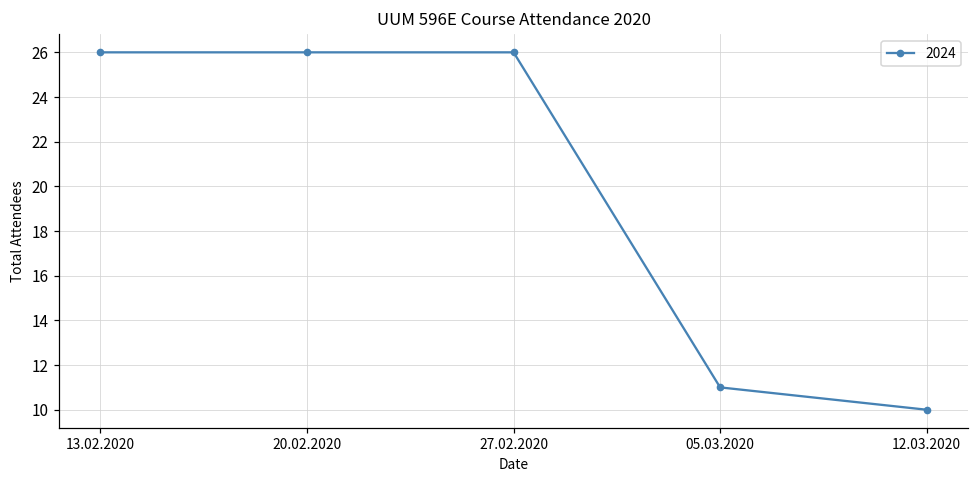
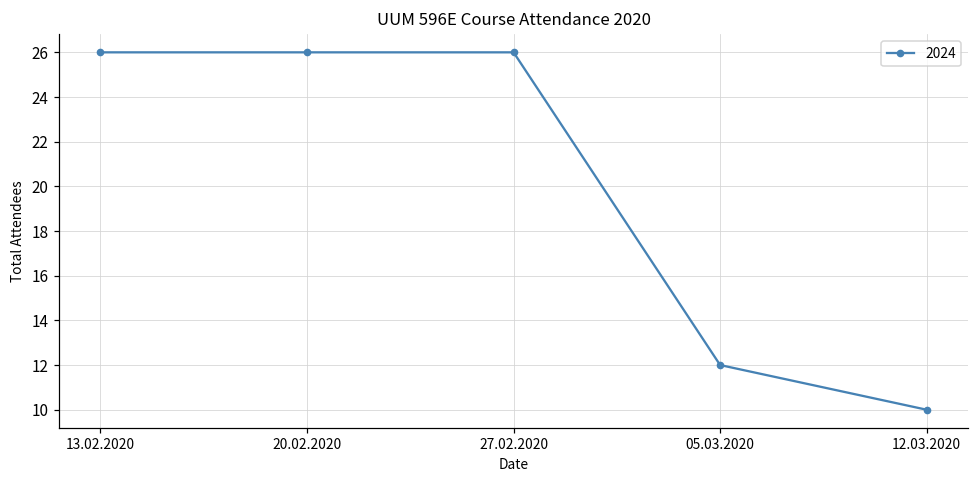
05.03.2020: 11 -> 12
